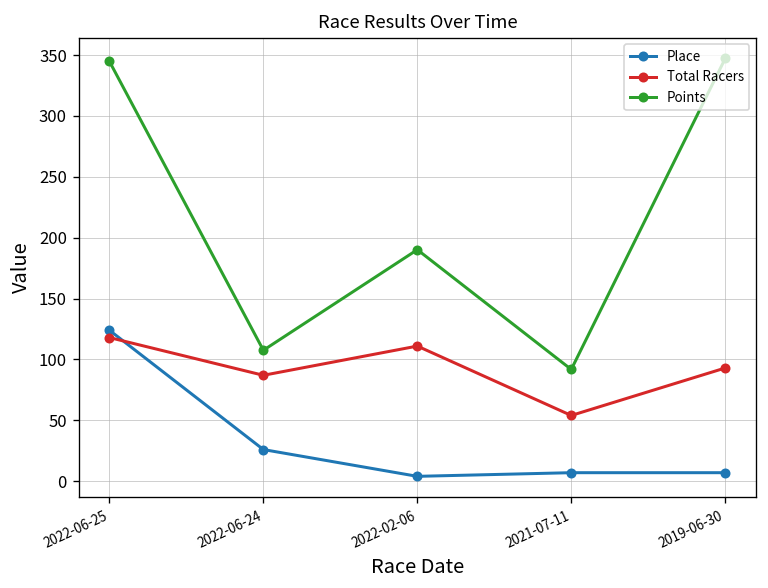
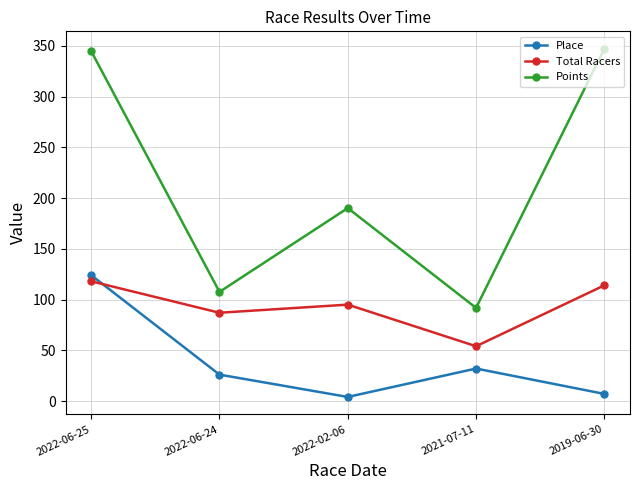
Total Racers, 2022-02-06: 111 -> 95
Place, 2021-07-11: 7 -> 32
Total Racers, 2019-06-30: 93 -> 114
